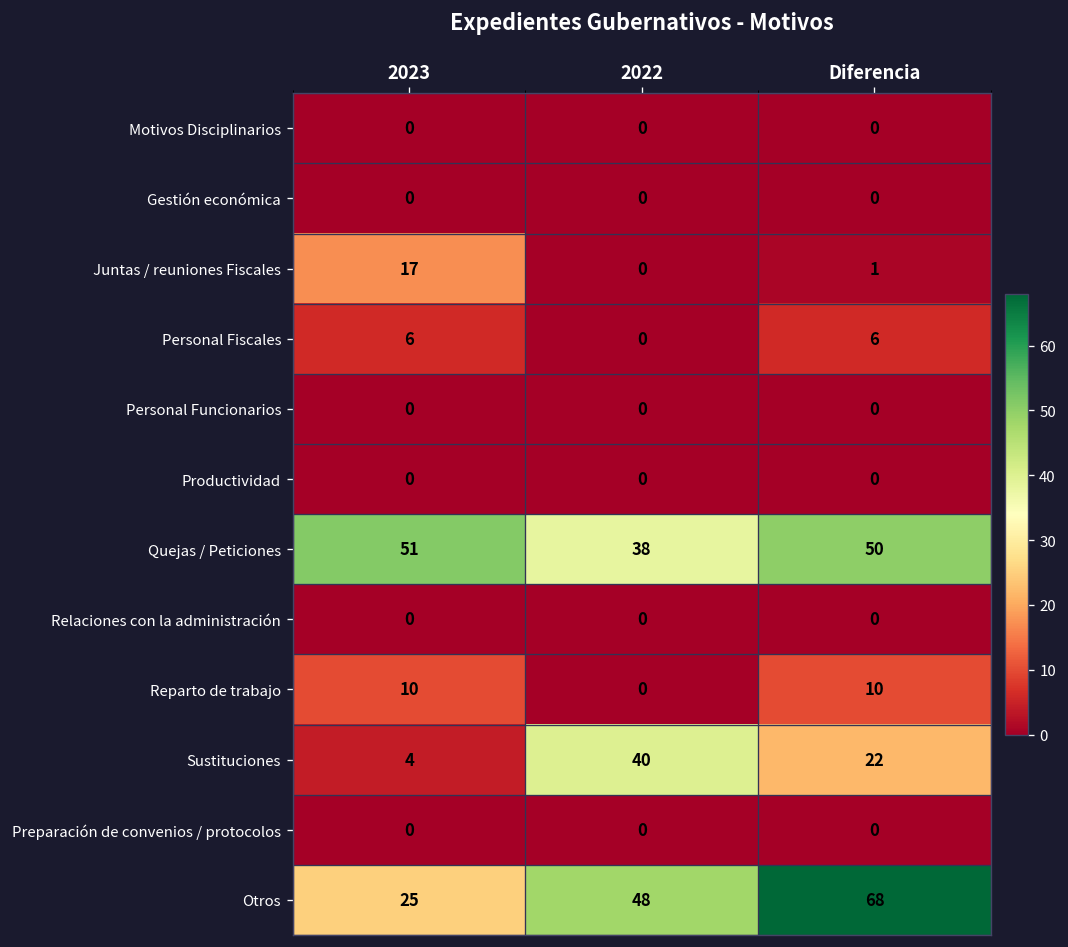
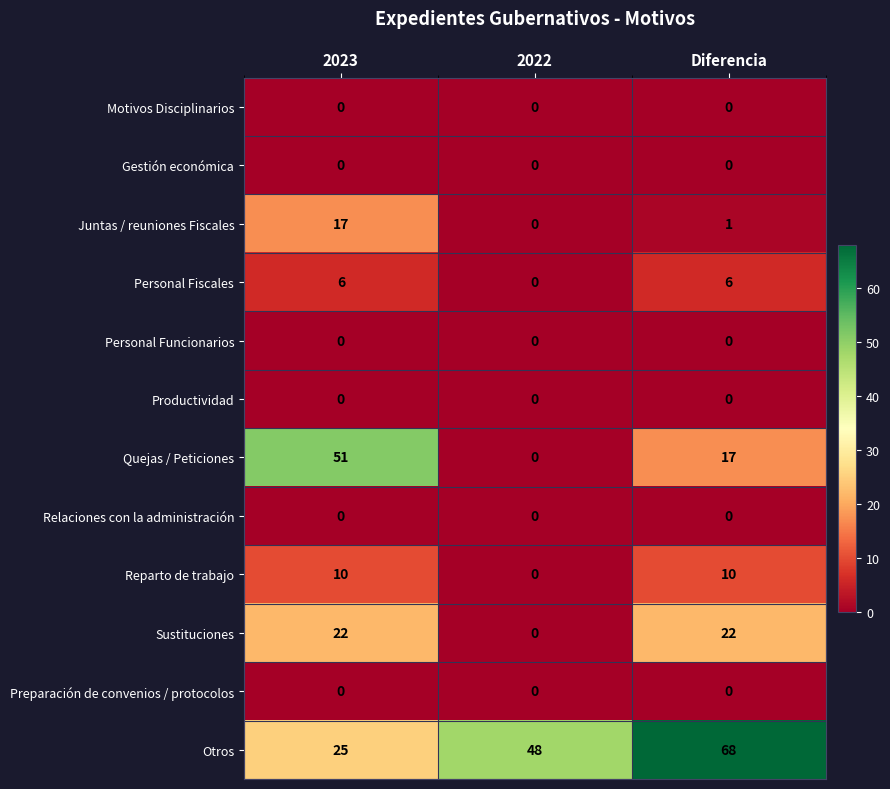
Quejas / Peticiones, 2022: 38 -> 0
Quejas / Peticiones, Diferencia: 50 -> 17
Sustituciones, 2023: 4 -> 22
Sustituciones, 2022: 40 -> 0
